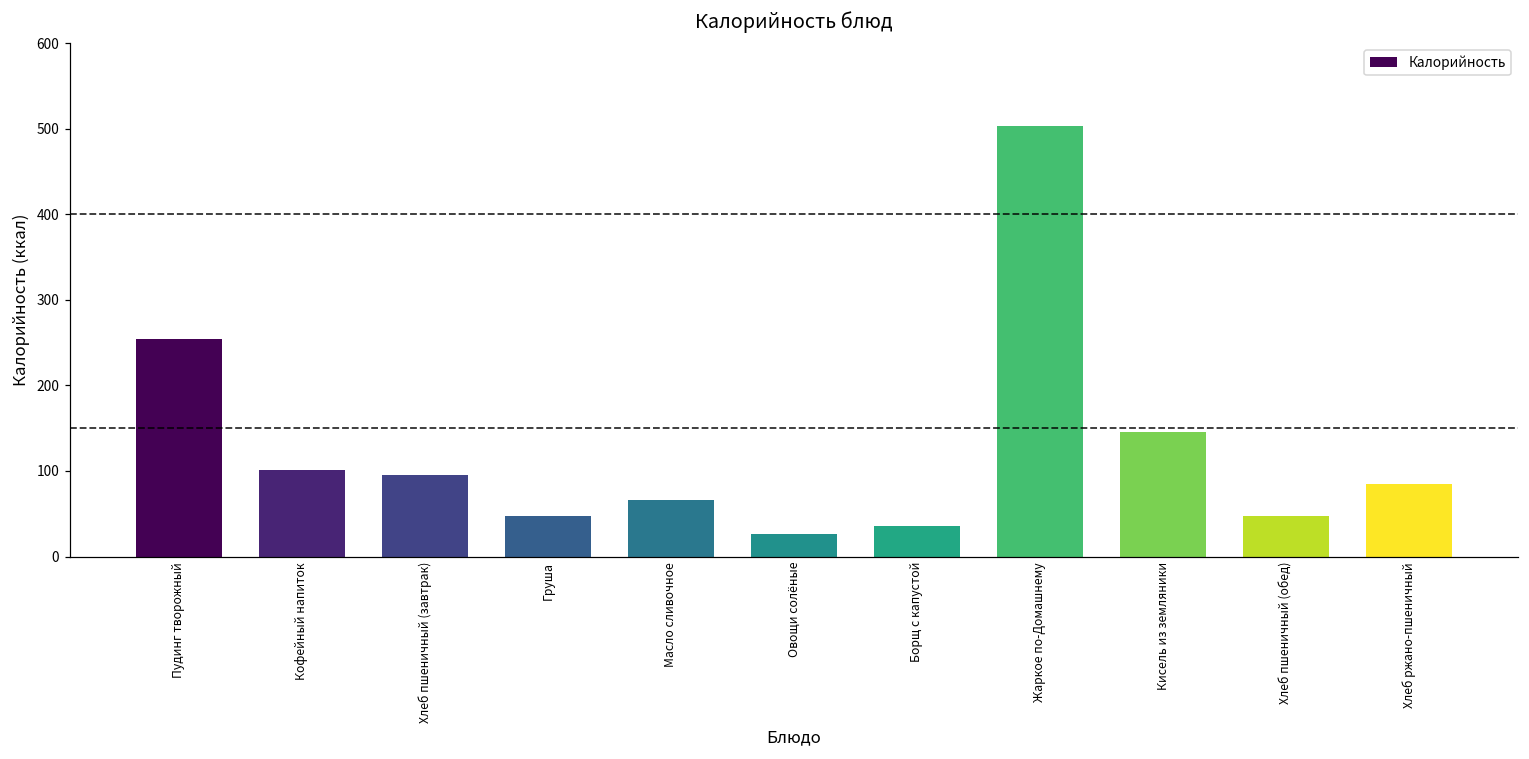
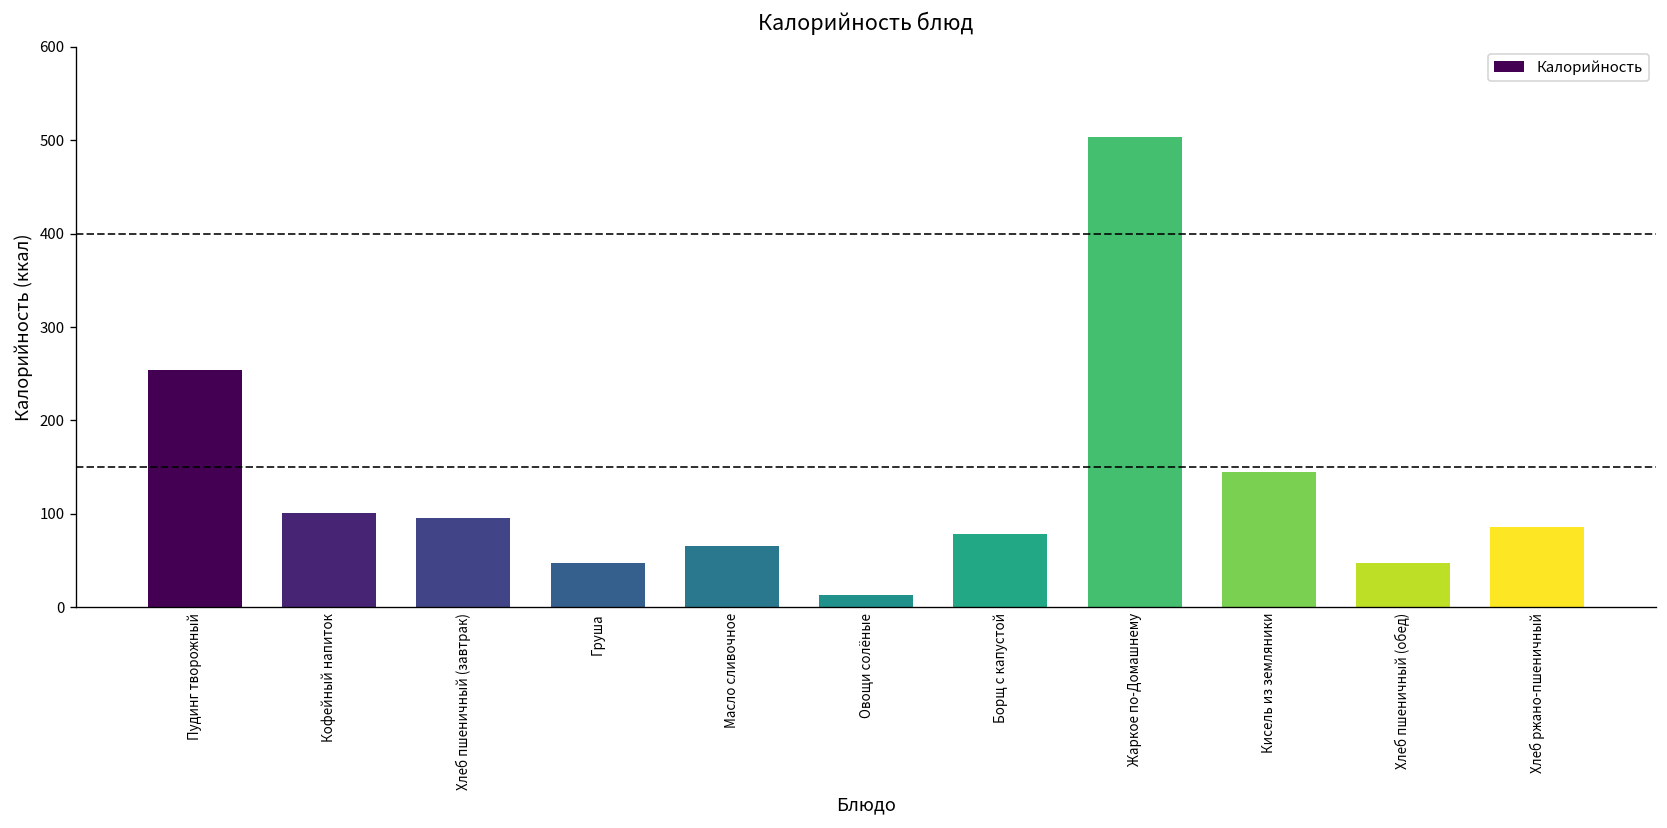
Овощи солёные: 30 -> 10
Борщ с капустой: 40 -> 80
